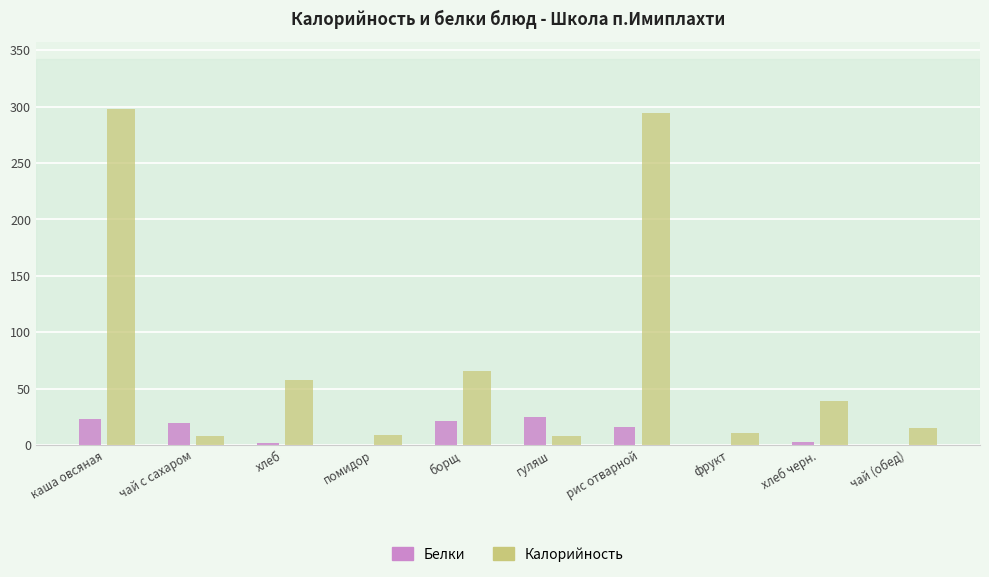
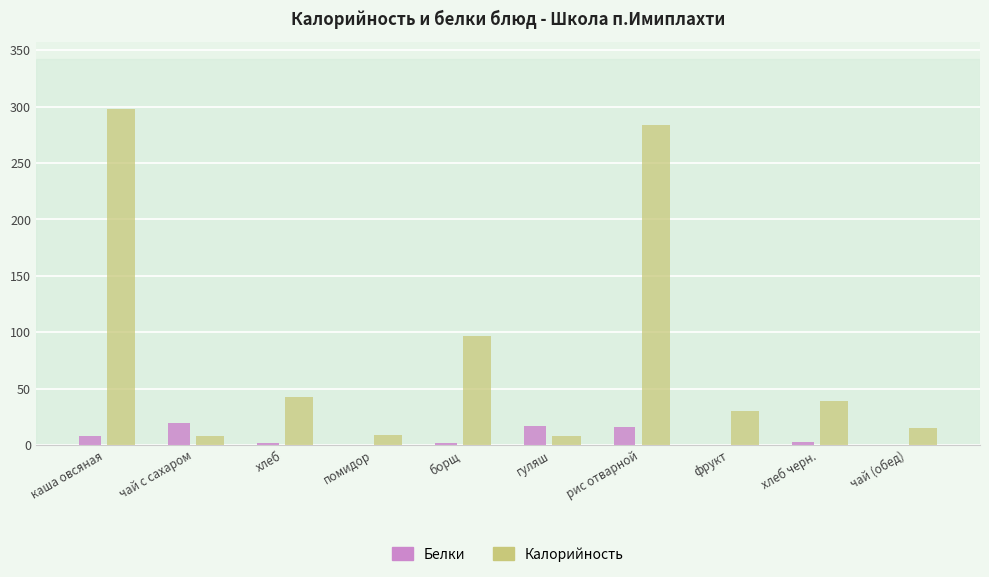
Белки, каша овсяная: 23 -> 8
Калорийность, хлеб: 58 -> 43
Белки, борщ: 22 -> 2
Калорийность, борщ: 65 -> 96
Белки, гуляш: 25 -> 17
Калорийность, рис отварной: 294 -> 284
Калорийность, фрукт: 11 -> 30
